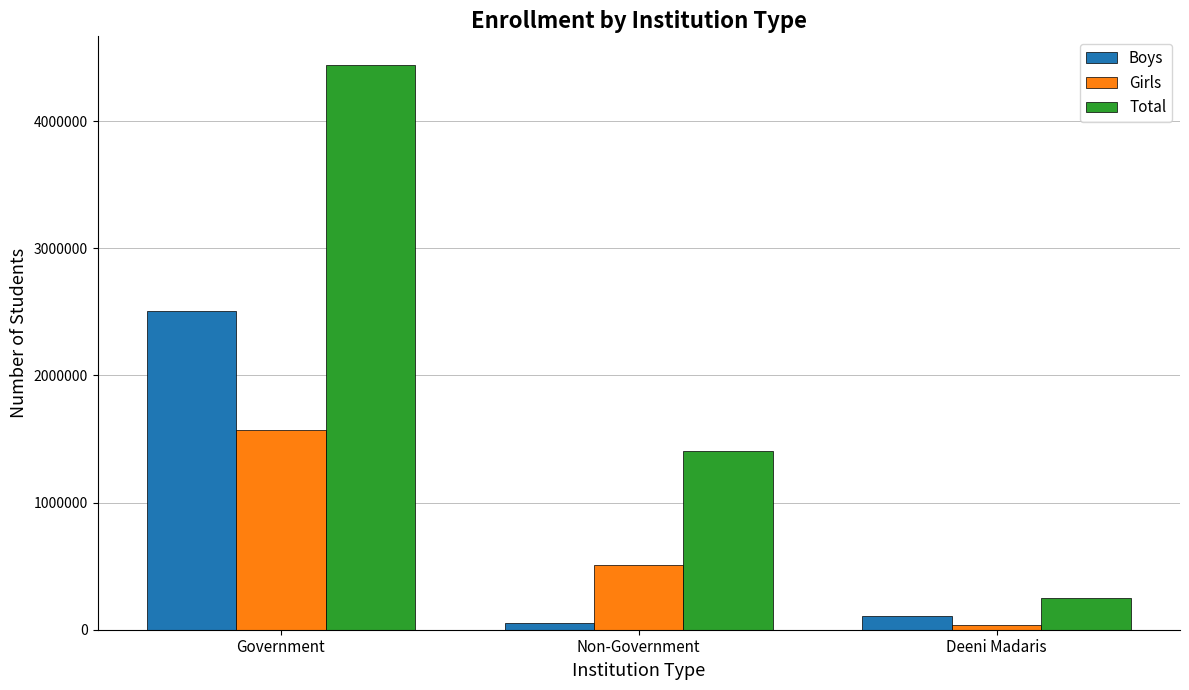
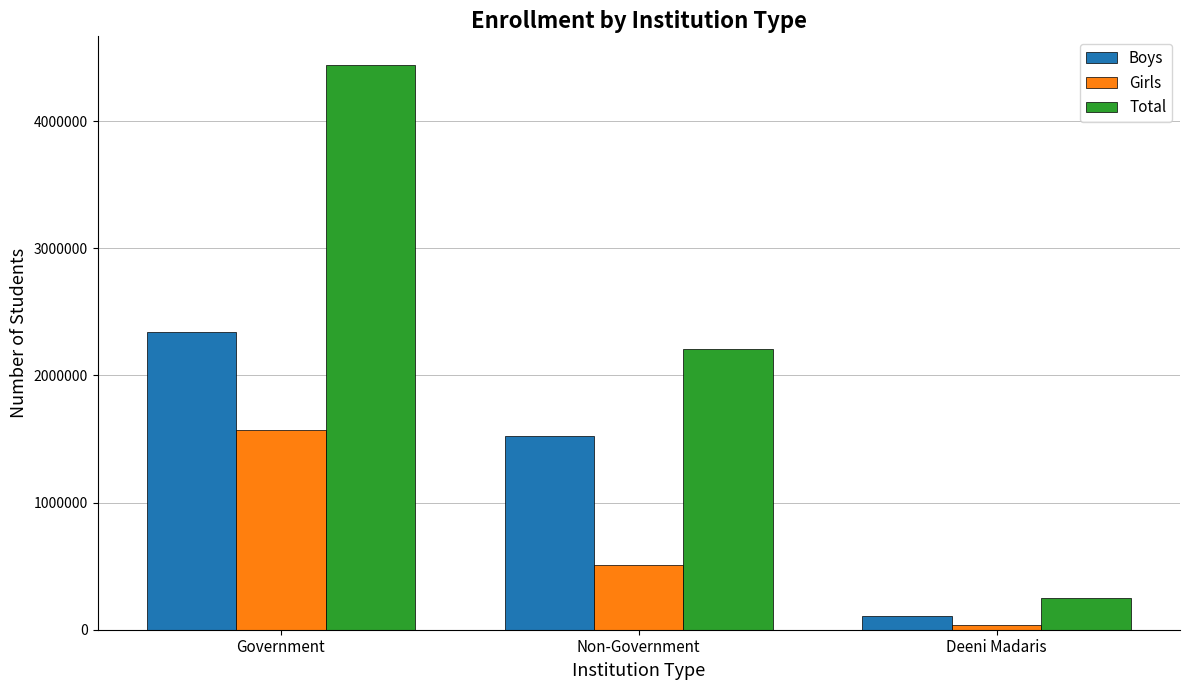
Boys, Government: 2510000 -> 2340000
Boys, Non-Government: 50000 -> 1520000
Total, Non-Government: 1410000 -> 2200000
